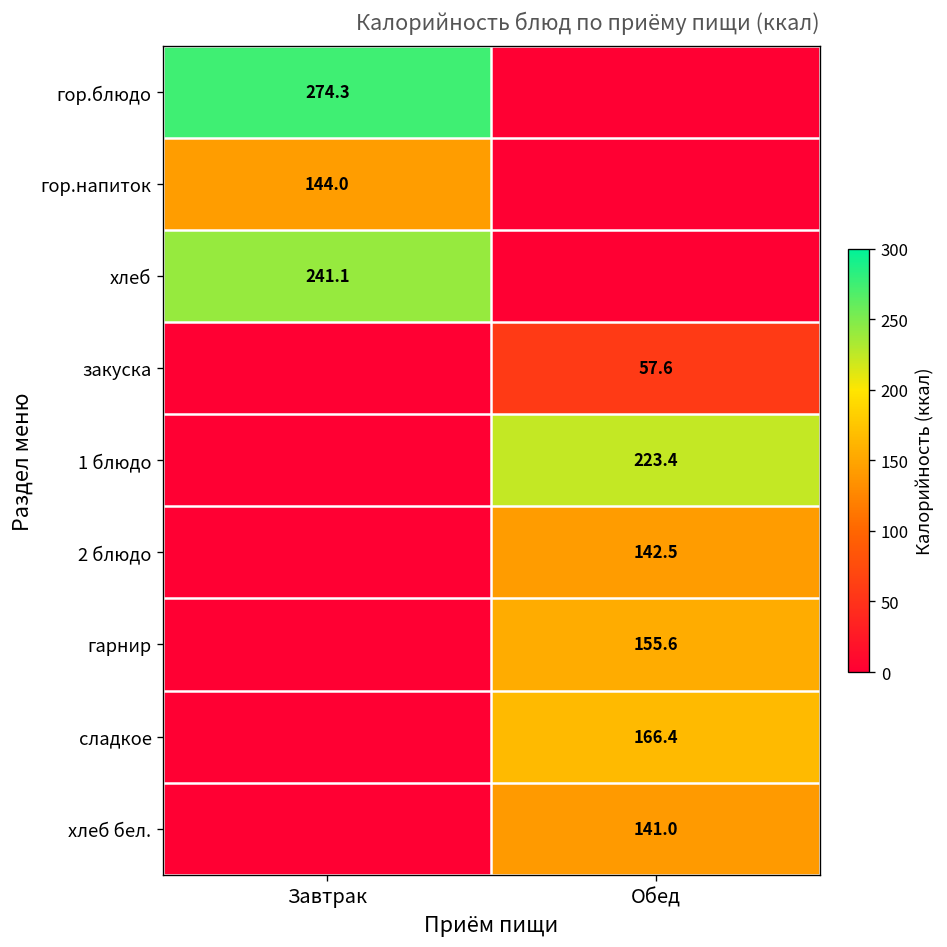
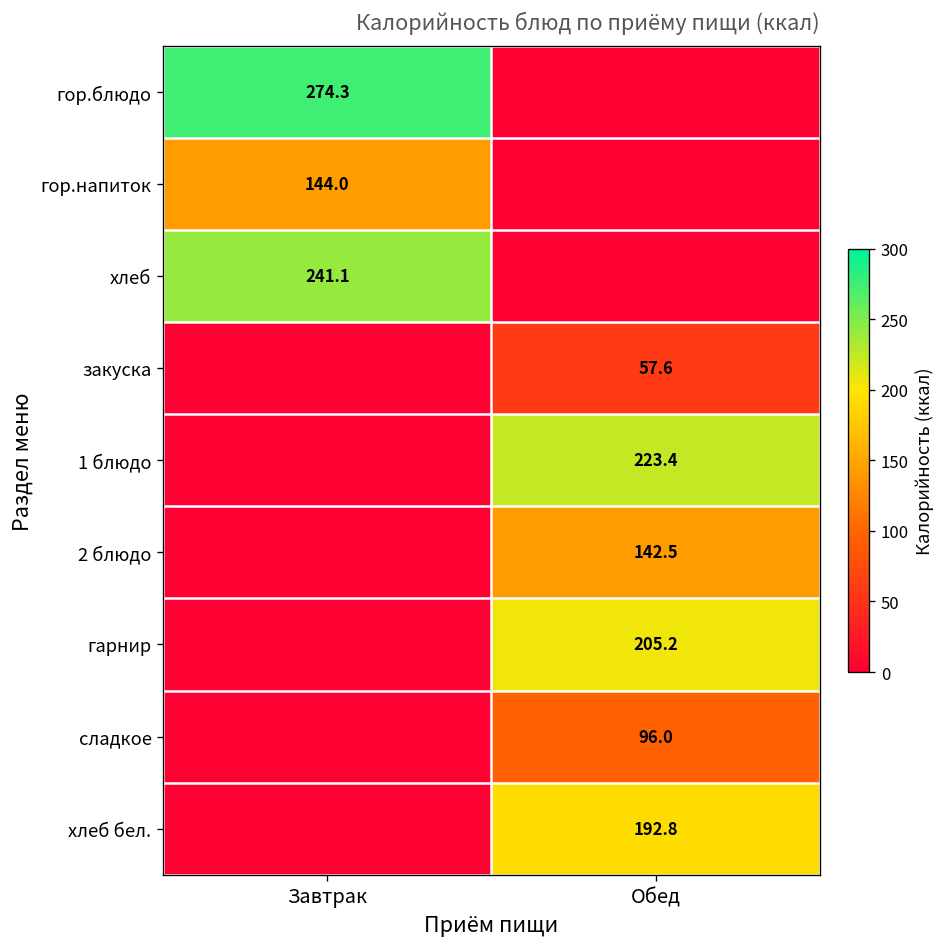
гарнир, Обед: 155.6 -> 205.2
сладкое, Обед: 166.4 -> 96.0
хлеб бел., Обед: 141.0 -> 192.8
